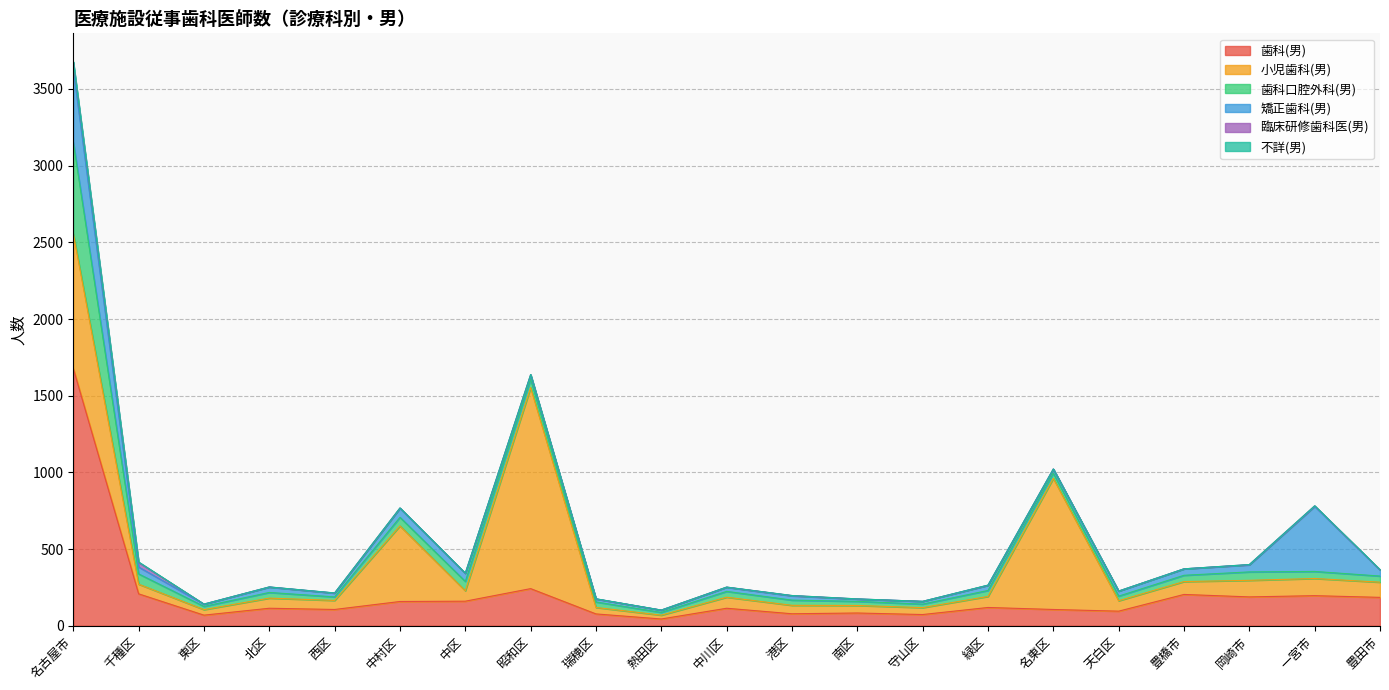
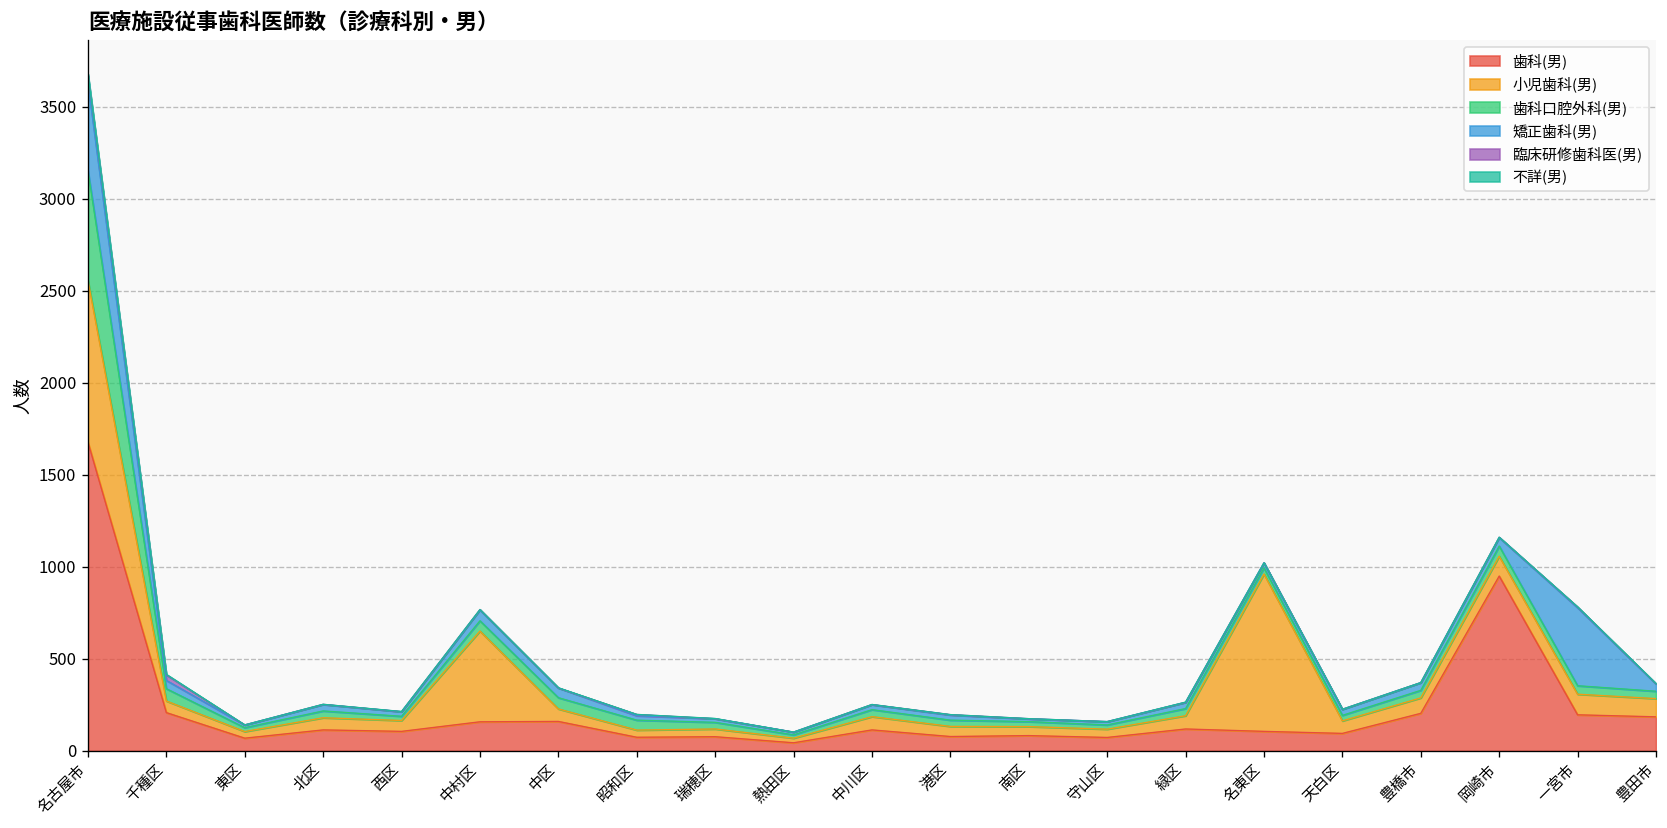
歯科(男), 昭和区: 240 -> 70
小児歯科(男), 昭和区: 1310 -> 40
歯科(男), 岡崎市: 190 -> 950
